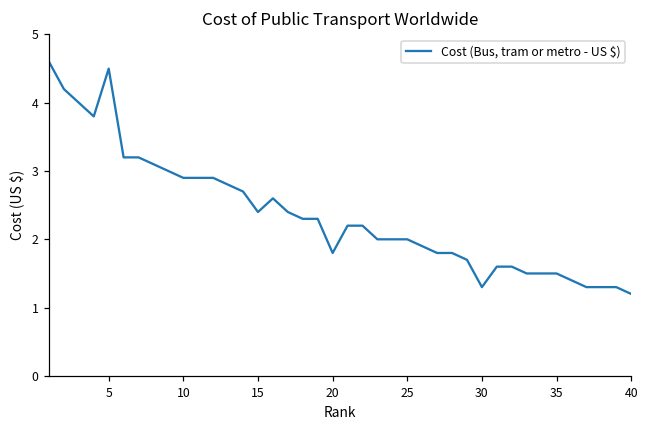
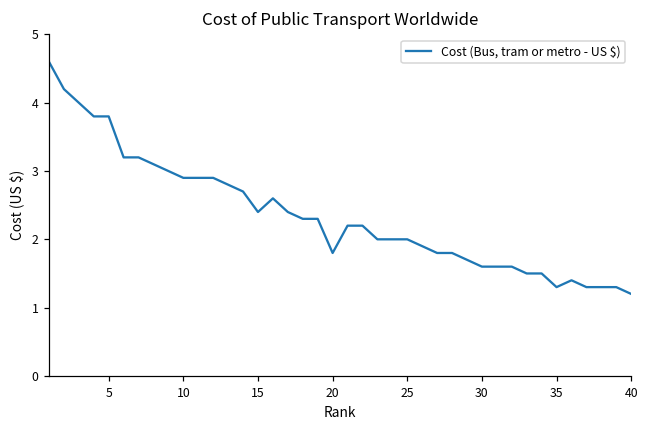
5: 4.5 -> 3.8
30: 1.3 -> 1.6
35: 1.5 -> 1.3
